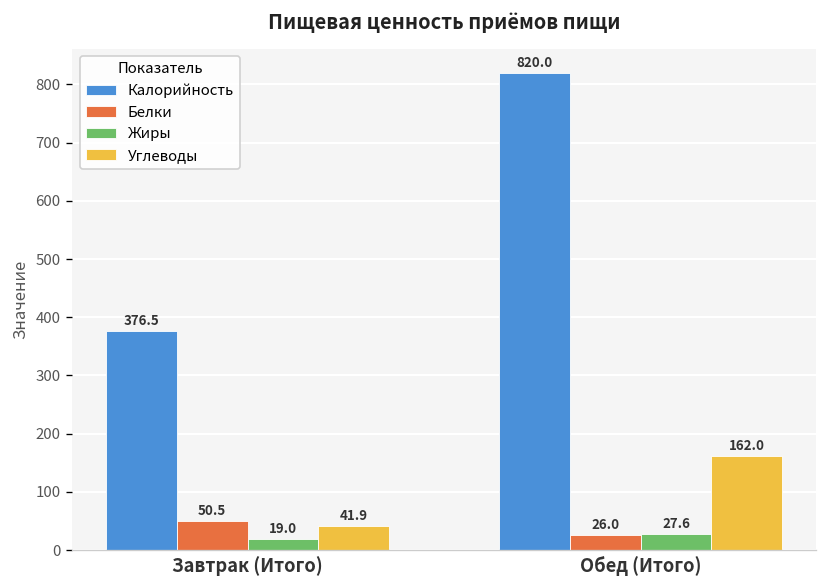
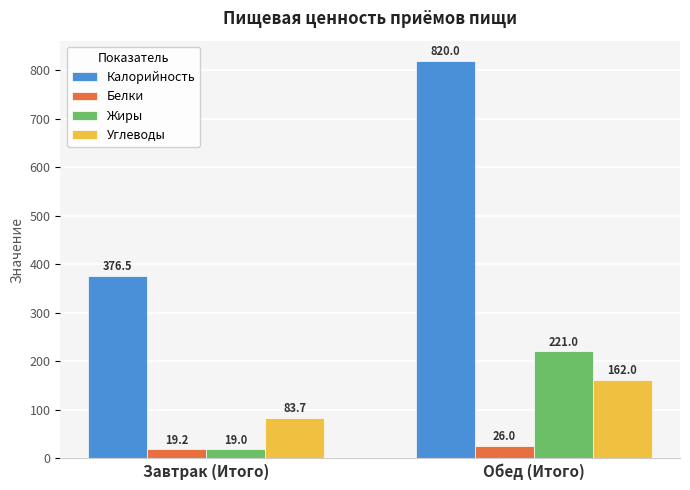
Белки, Завтрак (Итого): 50.5 -> 19.2
Углеводы, Завтрак (Итого): 41.9 -> 83.7
Жиры, Обед (Итого): 27.6 -> 221.0
